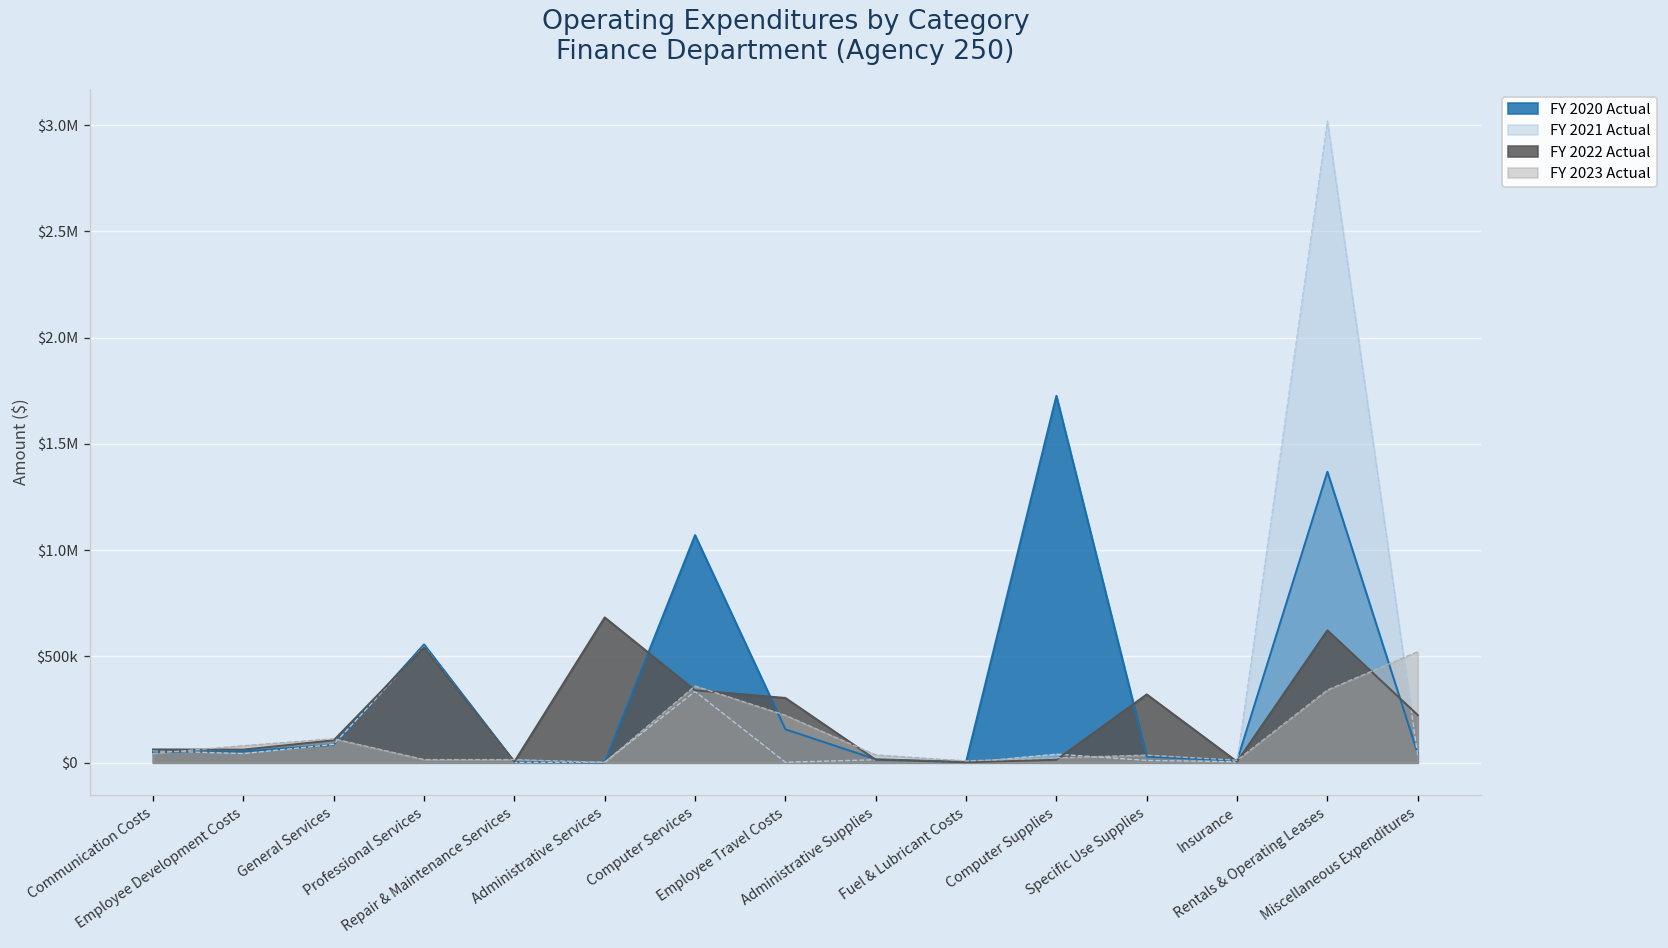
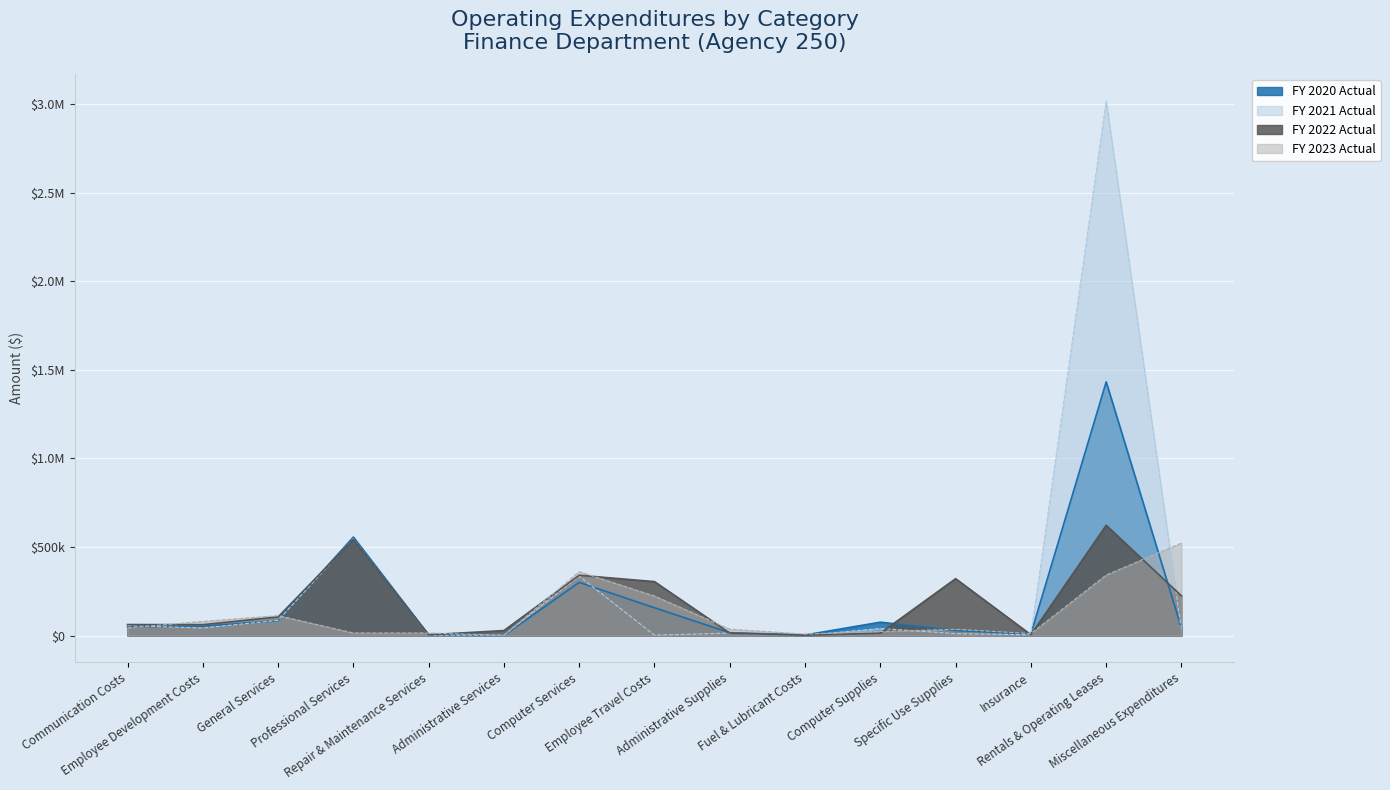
FY 2022 Actual, Administrative Services: $680000 -> $30000
FY 2020 Actual, Computer Services: $1070000 -> $300000
FY 2020 Actual, Computer Supplies: $1730000 -> $80000
FY 2020 Actual, Rentals & Operating Leases: $1370000 -> $1430000
